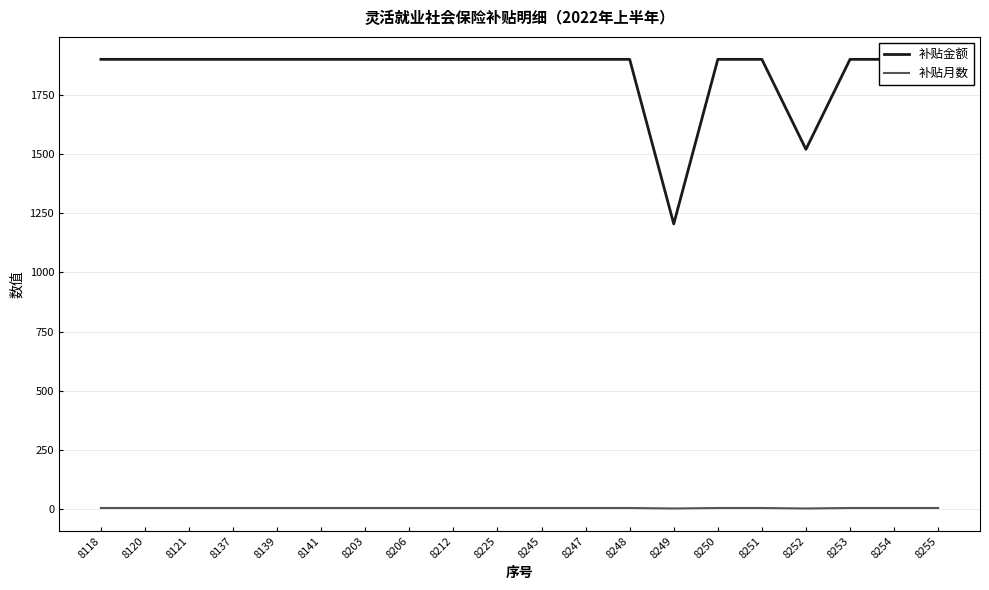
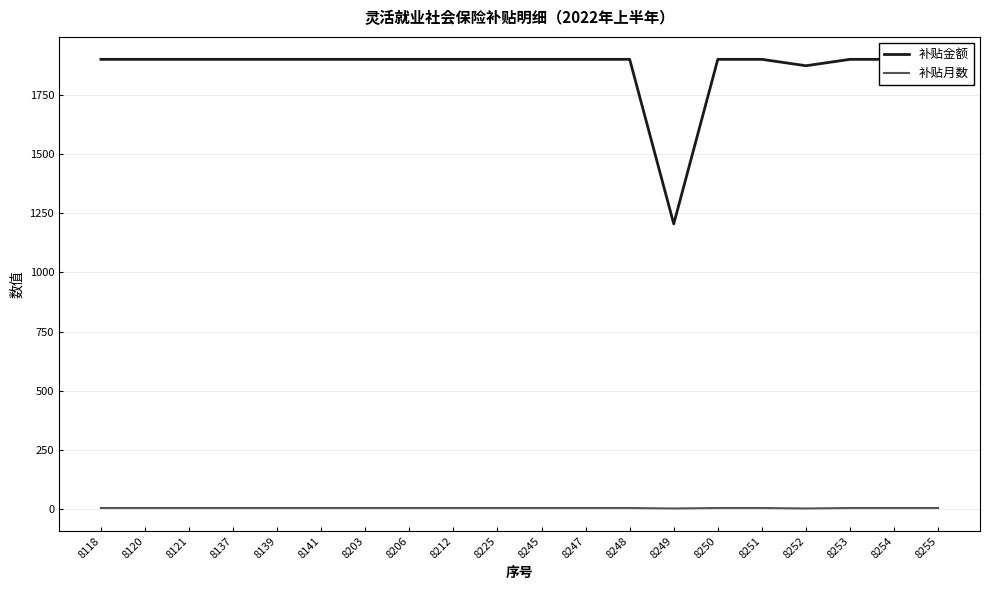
补贴金额, 8252: 1520 -> 1870
